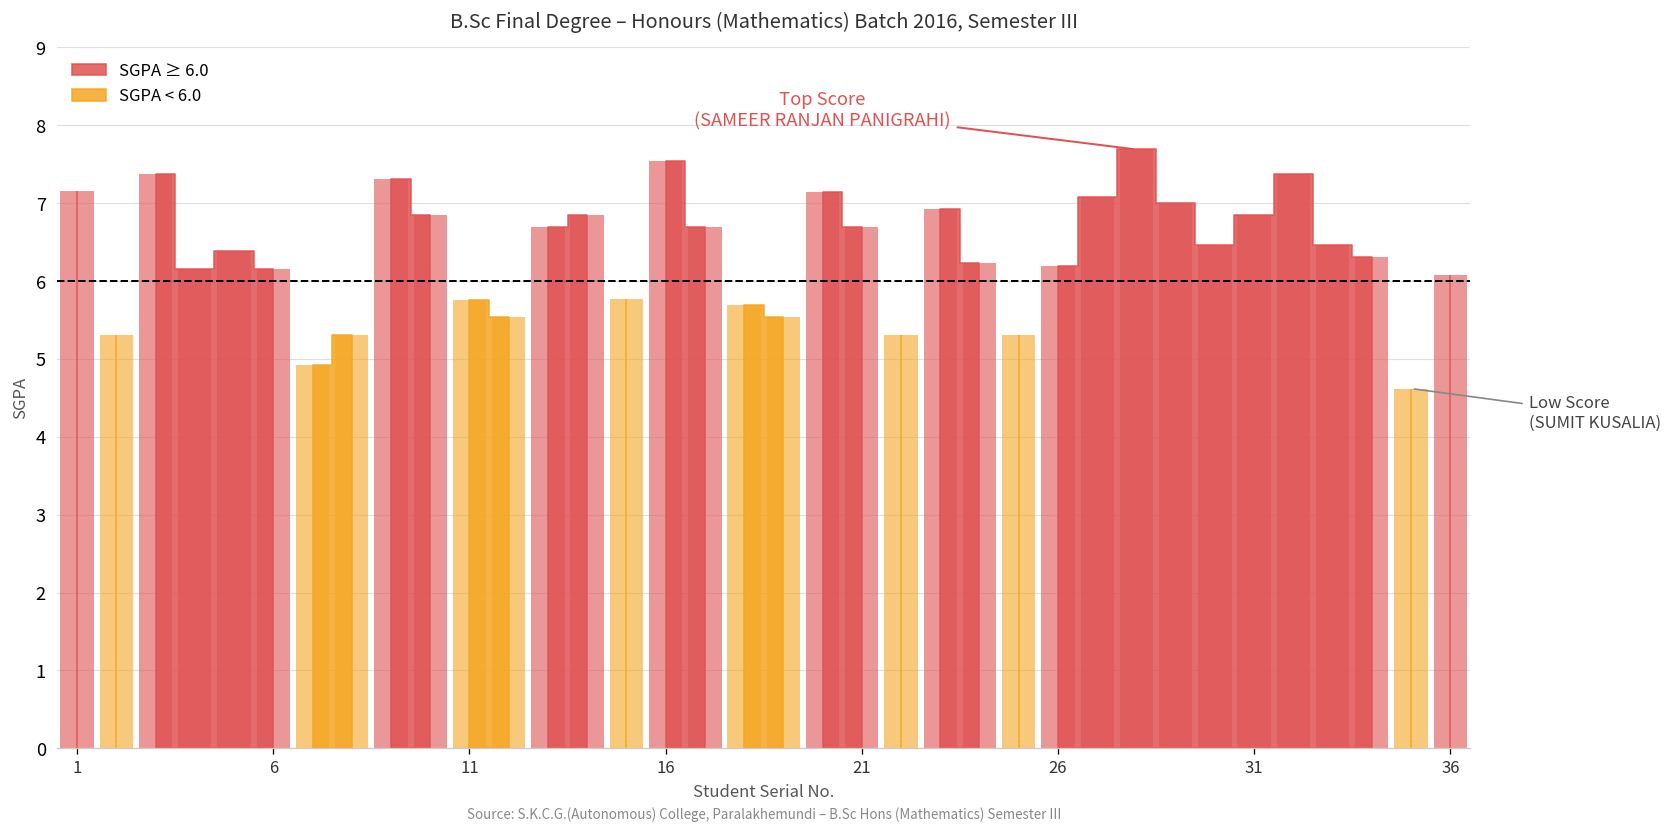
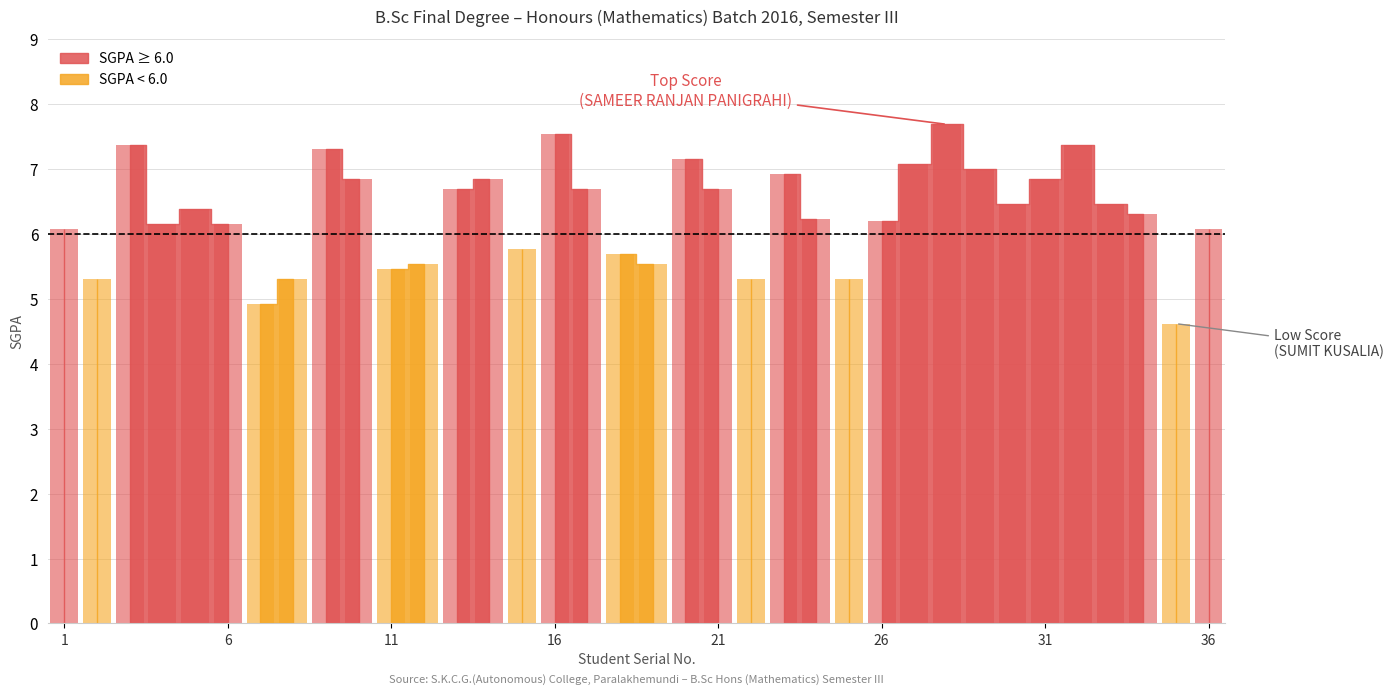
1: 7.2 -> 6.1
11: 5.8 -> 5.5
